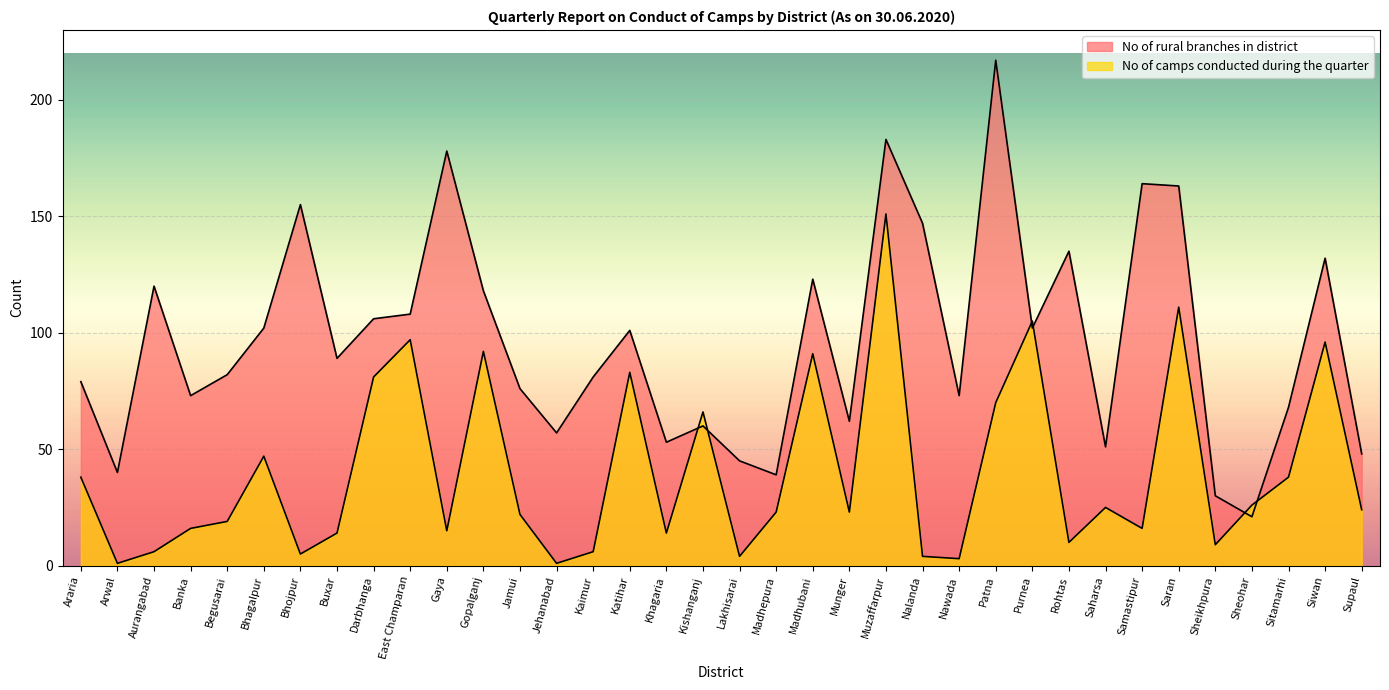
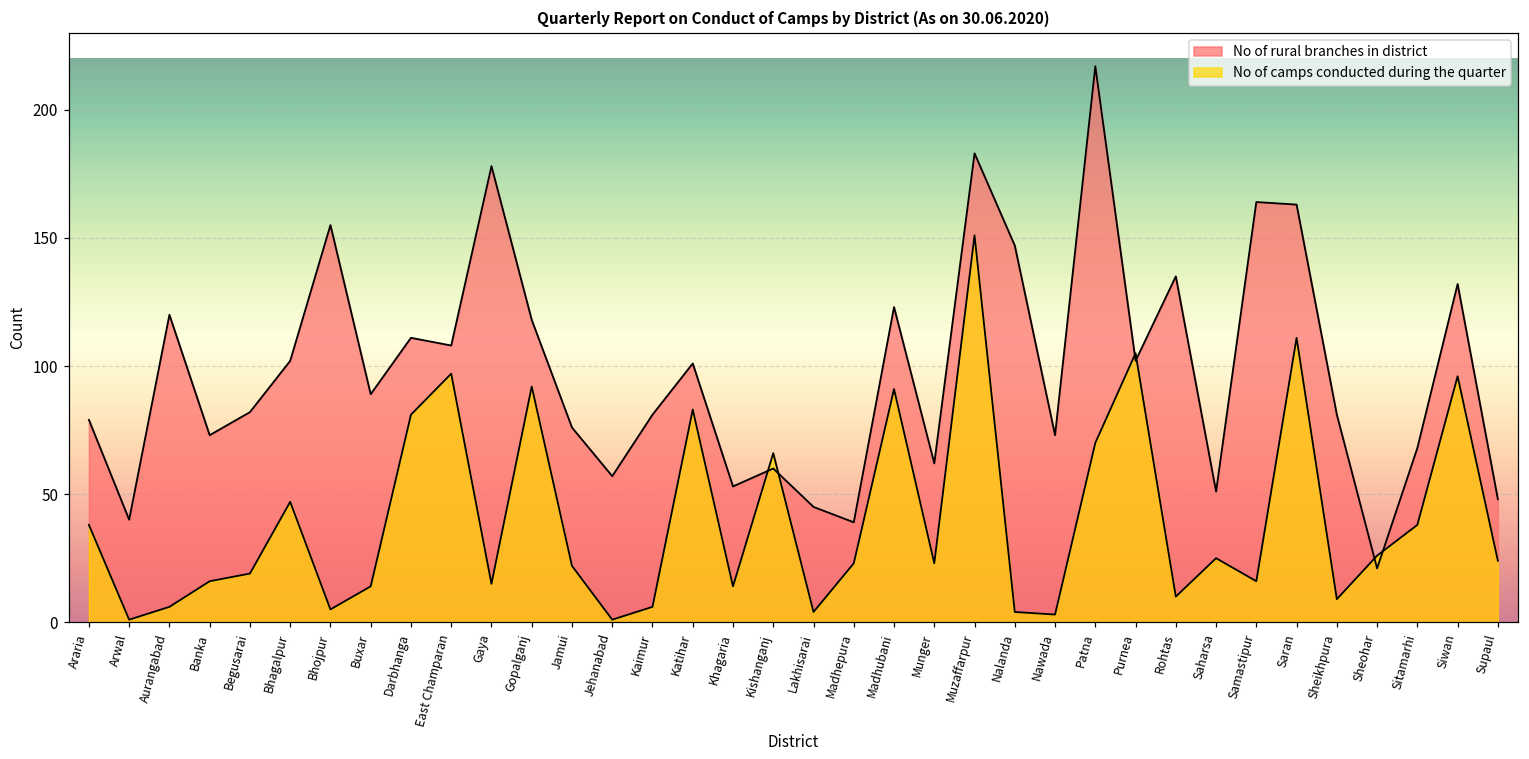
No of rural branches in district, Darbhanga: 106 -> 111
No of rural branches in district, Sheikhpura: 30 -> 81
